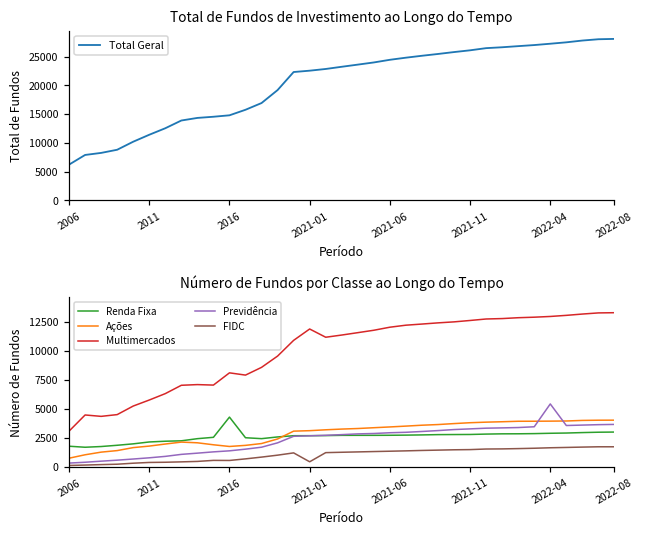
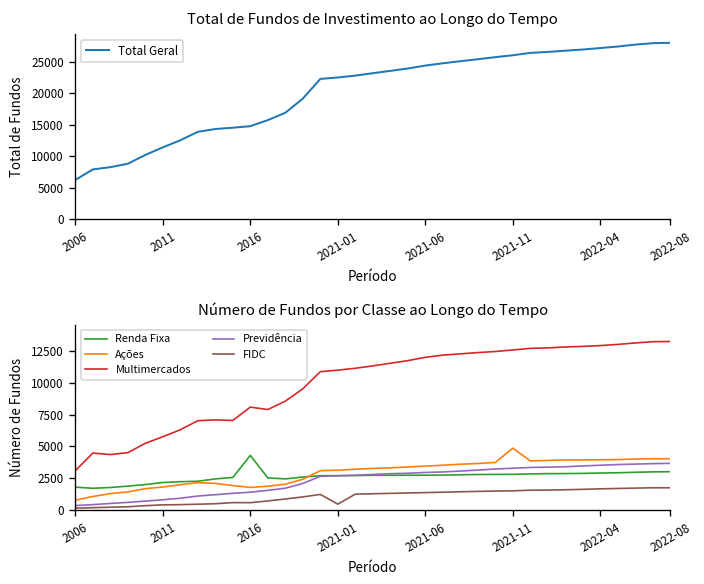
Número de Fundos por Classe ao Longo do Tempo, Multimercados, 2021-01: 11900 -> 11000
Número de Fundos por Classe ao Longo do Tempo, Ações, 2021-11: 3800 -> 4900
Número de Fundos por Classe ao Longo do Tempo, Previdência, 2022-04: 5400 -> 3500
